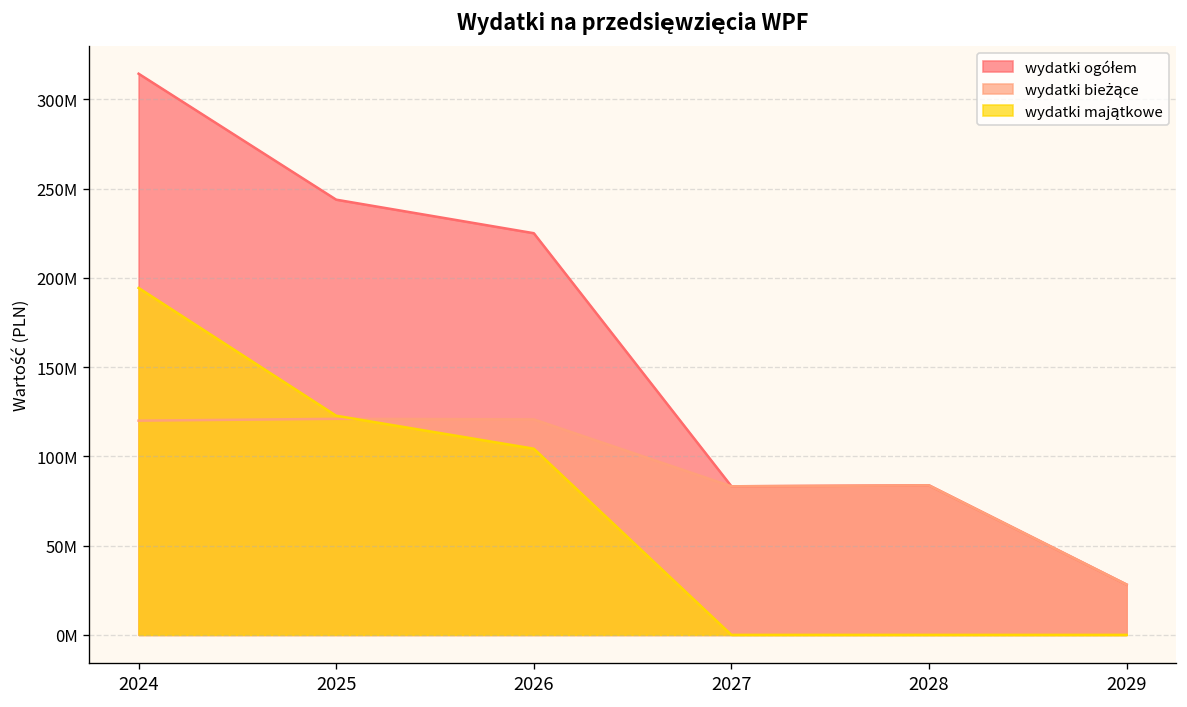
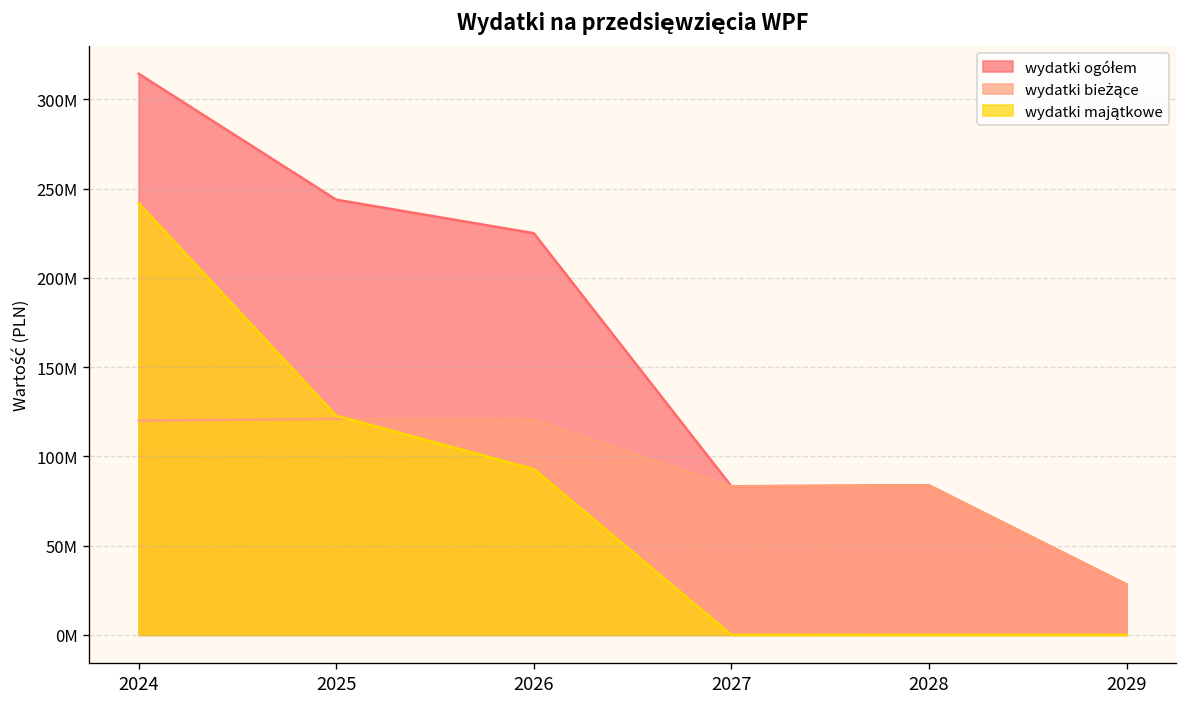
wydatki majątkowe, 2024: 194000000 -> 242000000
wydatki majątkowe, 2026: 104000000 -> 93000000
